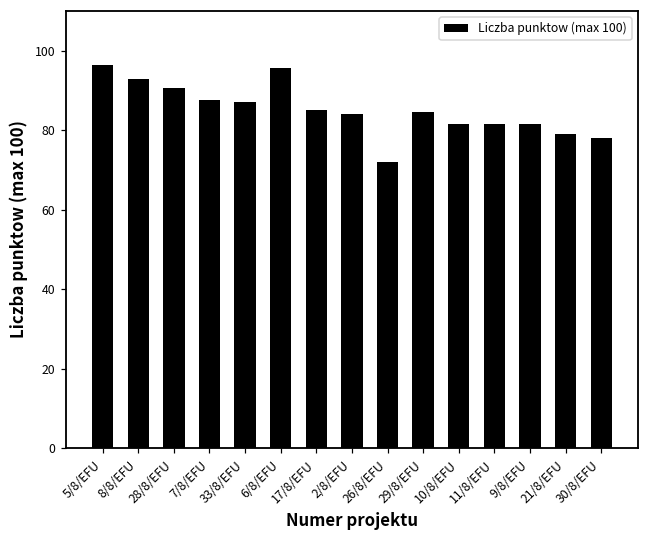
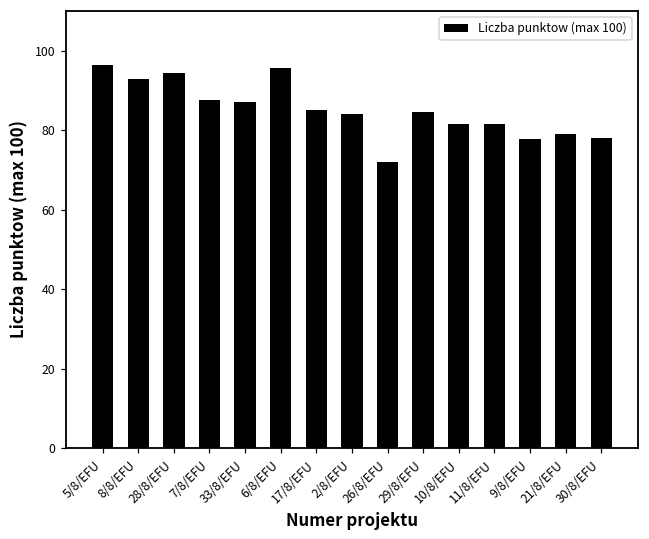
28/8/EFU: 91 -> 94
9/8/EFU: 82 -> 78
